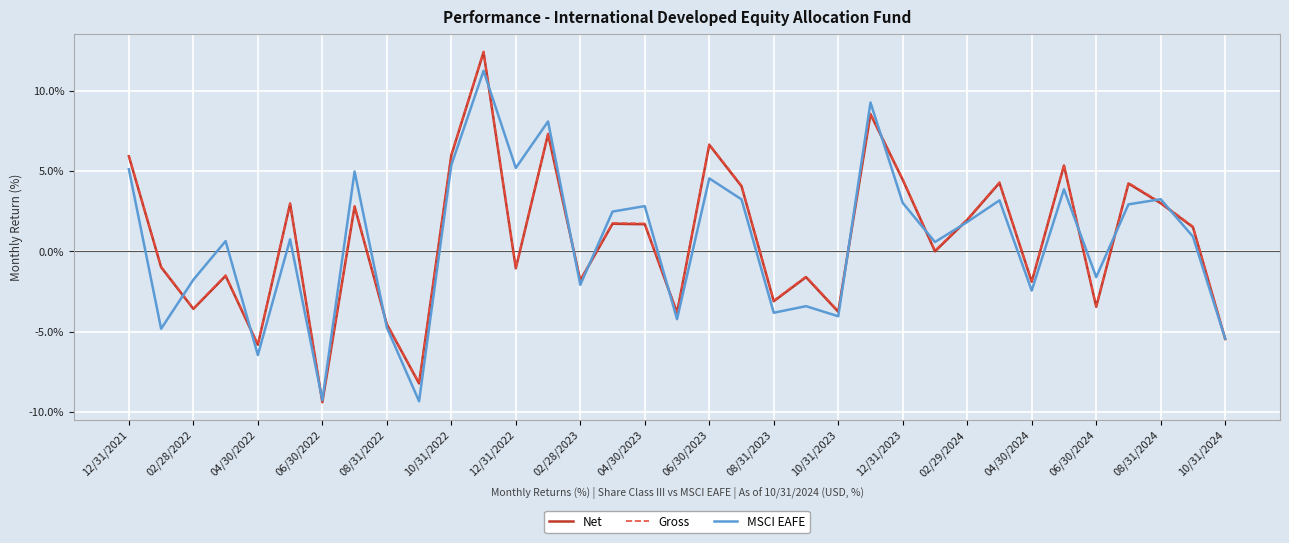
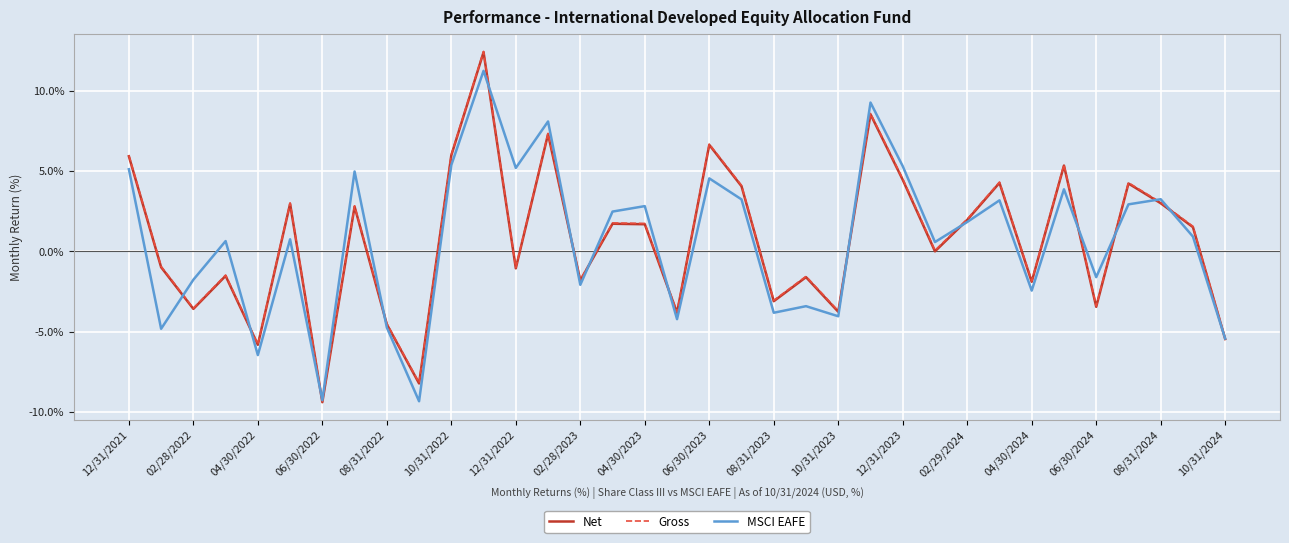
MSCI EAFE, 12/31/2023: 3.0% -> 5.3%
